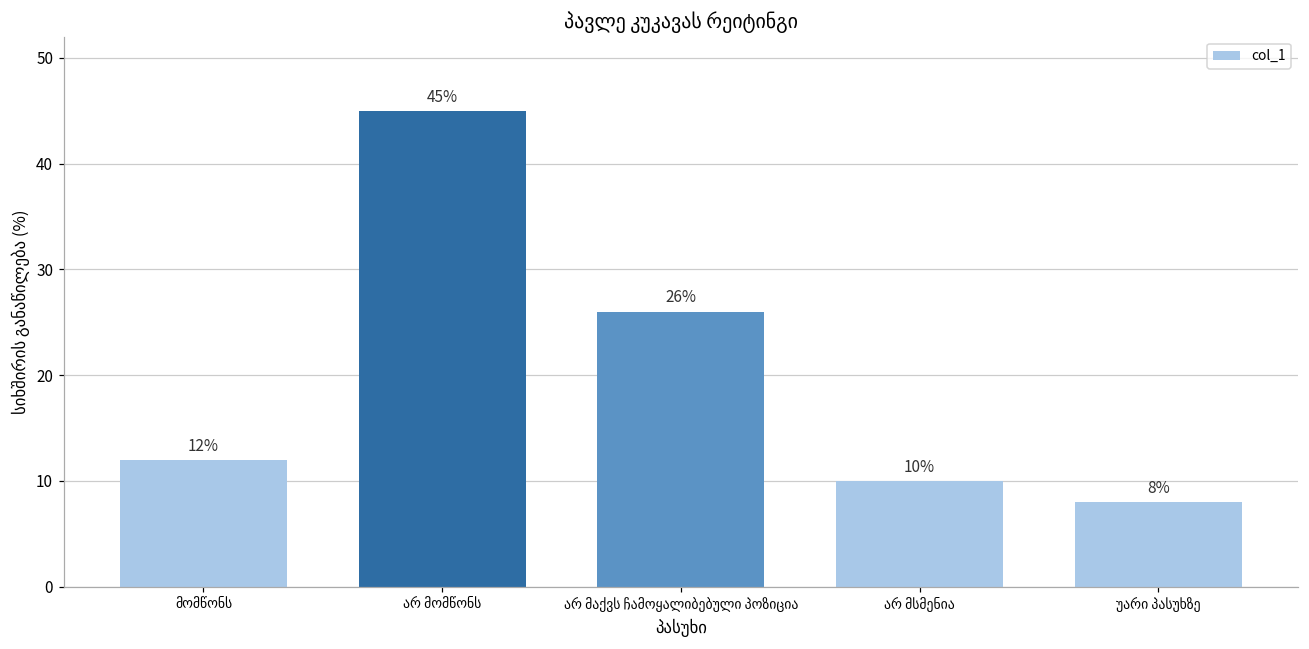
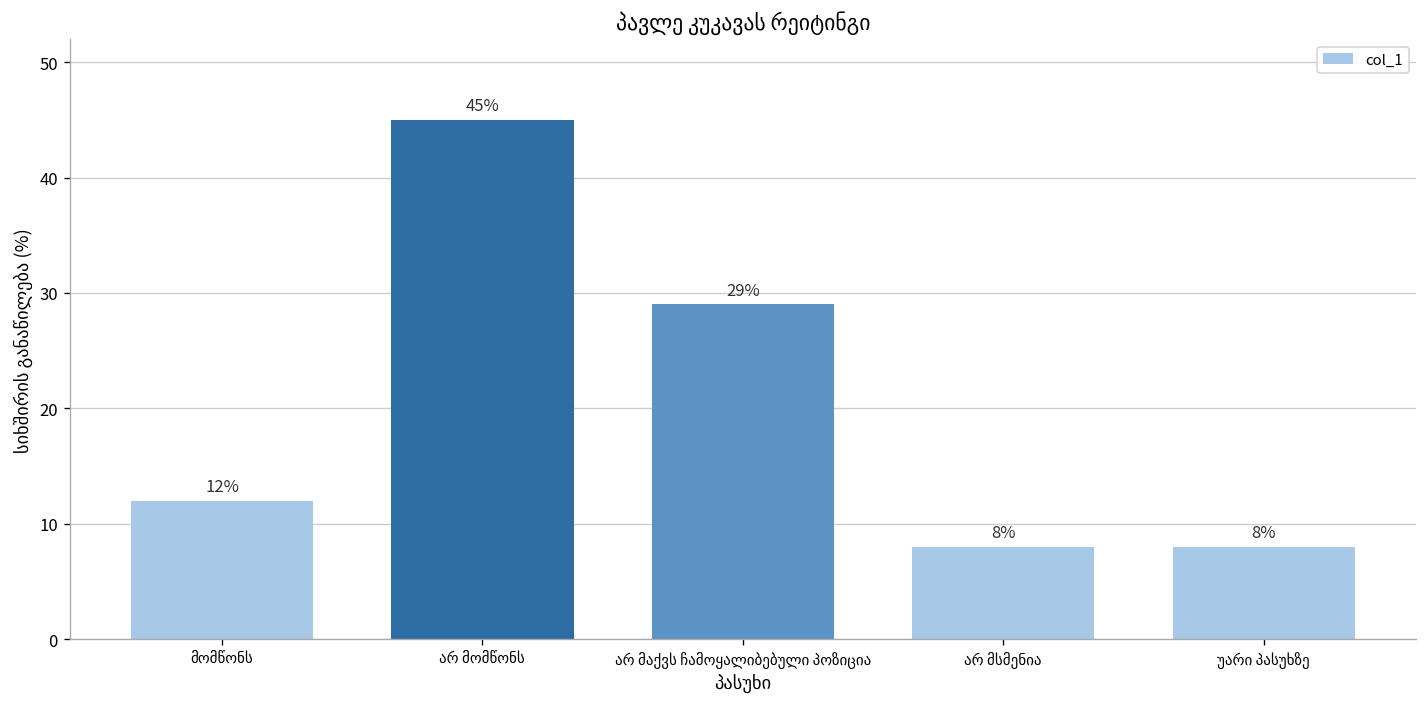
არ მაქვს ჩამოყალიბებული პოზიცია: 26% -> 29%
არ მსმენია: 10% -> 8%
